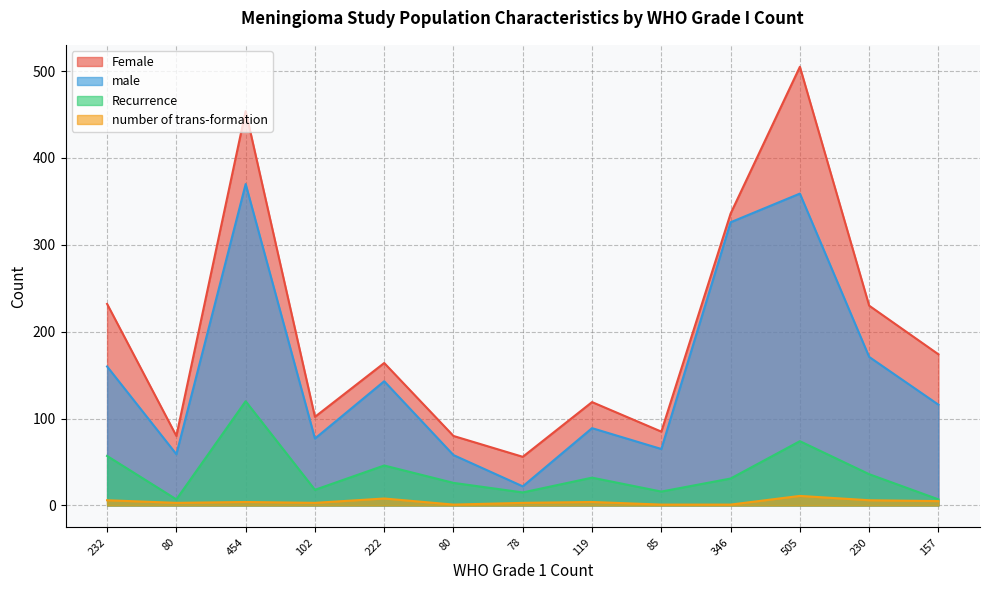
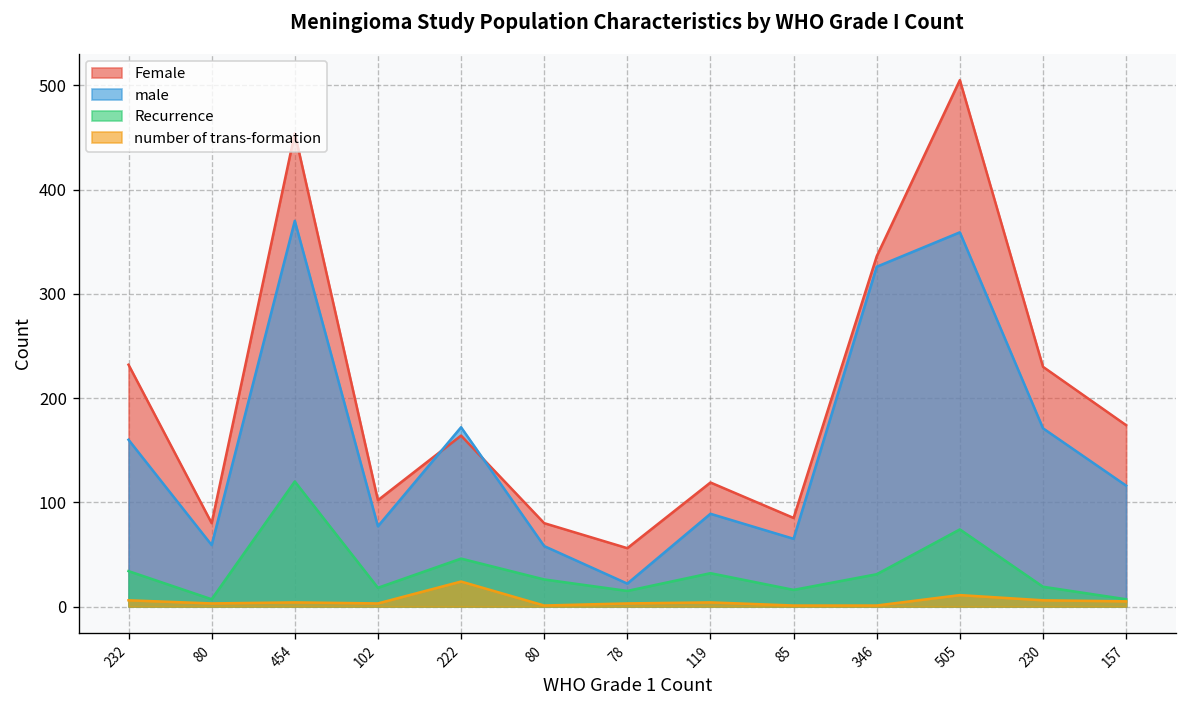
Recurrence, 232: 60 -> 30
male, 222: 140 -> 170
number of trans-formation, 222: 10 -> 20
Recurrence, 230: 40 -> 20
